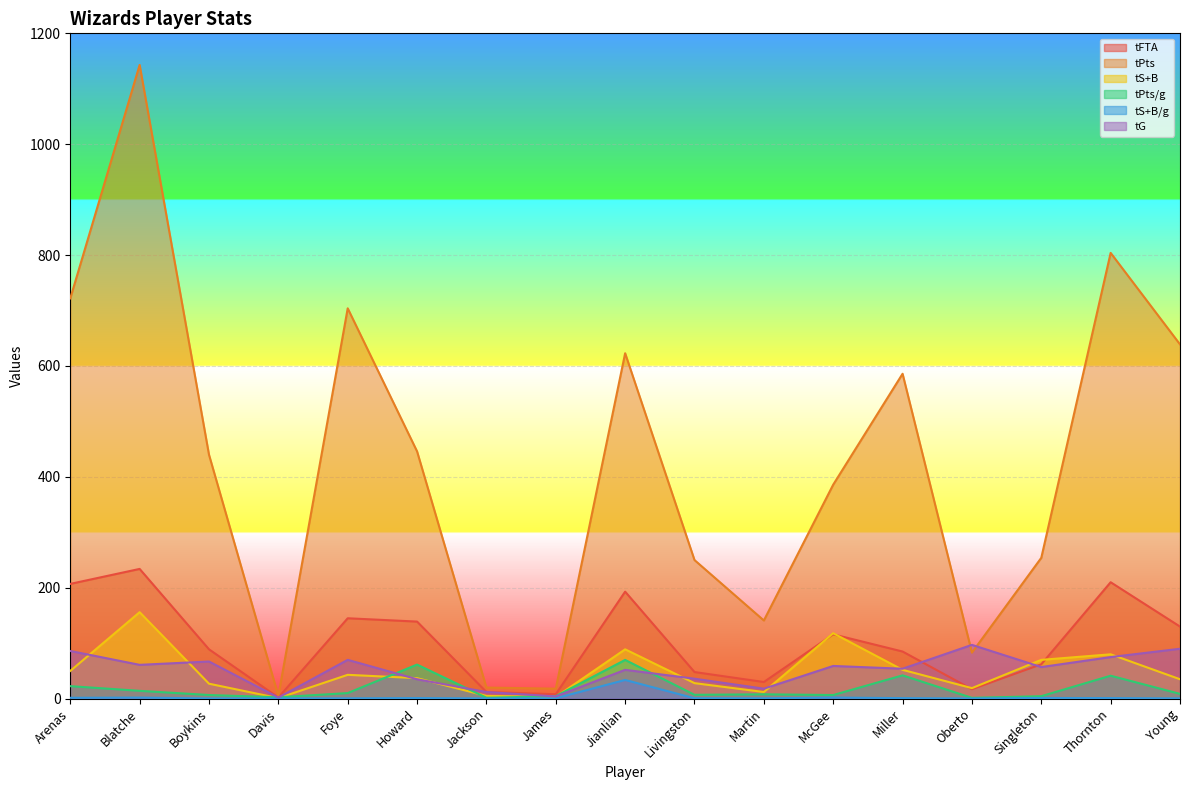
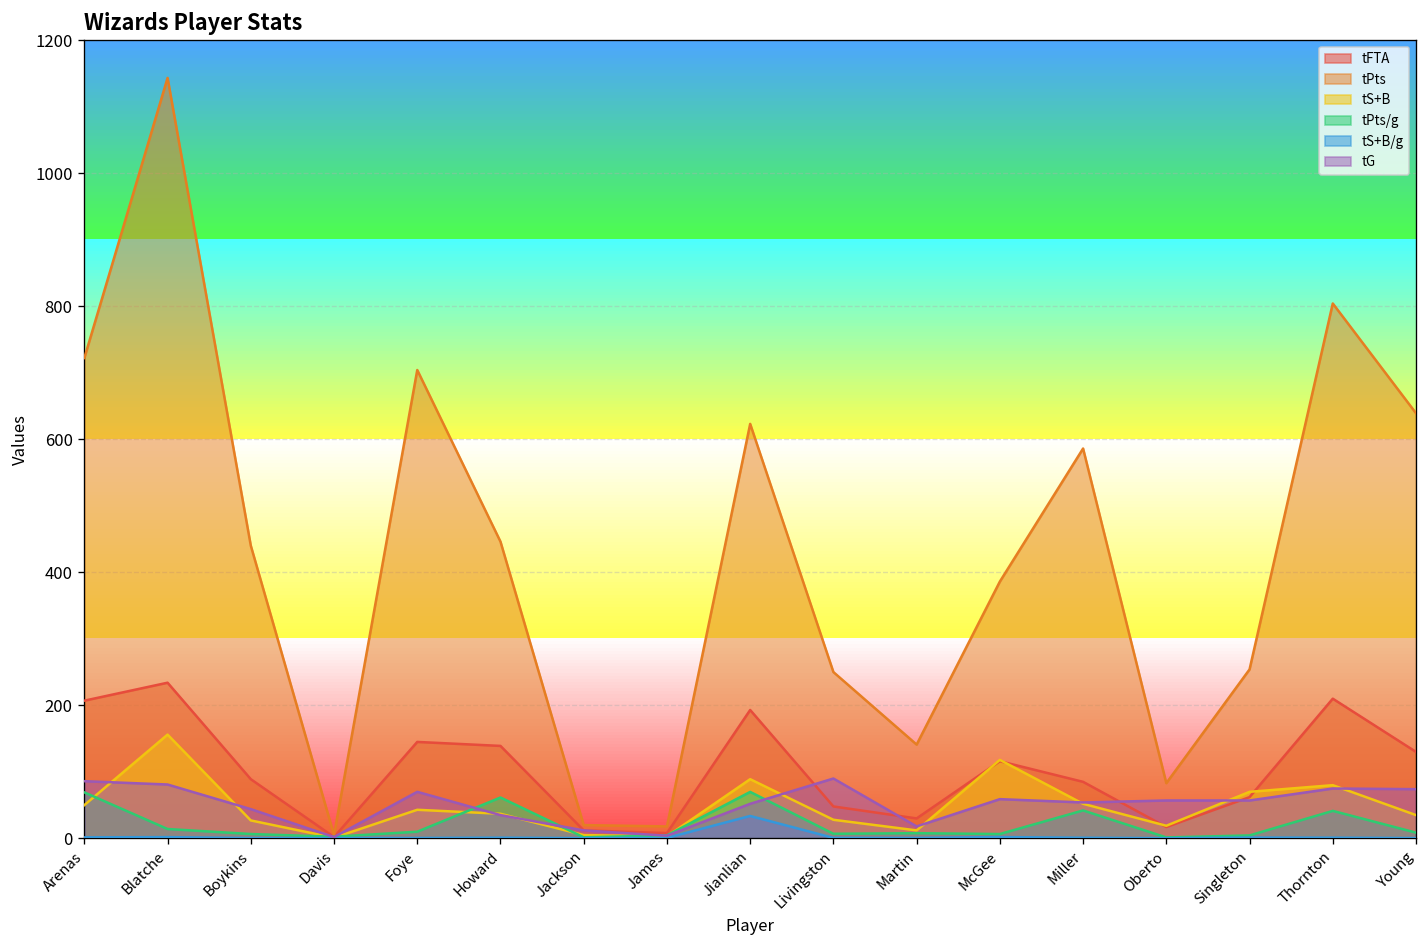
tPts/g, Arenas: 20 -> 70
tG, Blatche: 60 -> 80
tG, Boykins: 70 -> 40
tG, Livingston: 40 -> 90
tG, Oberto: 100 -> 60
tG, Young: 90 -> 70
